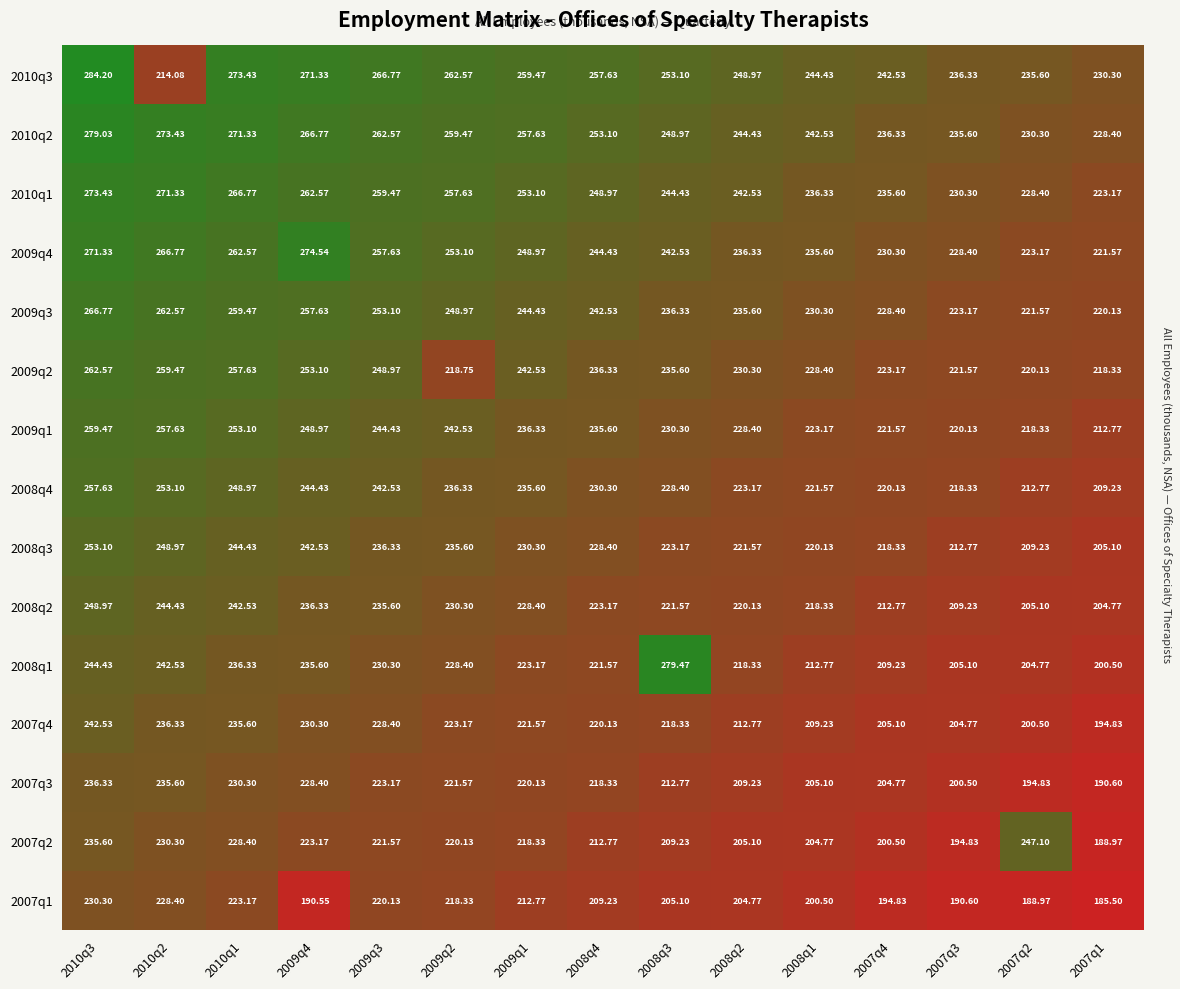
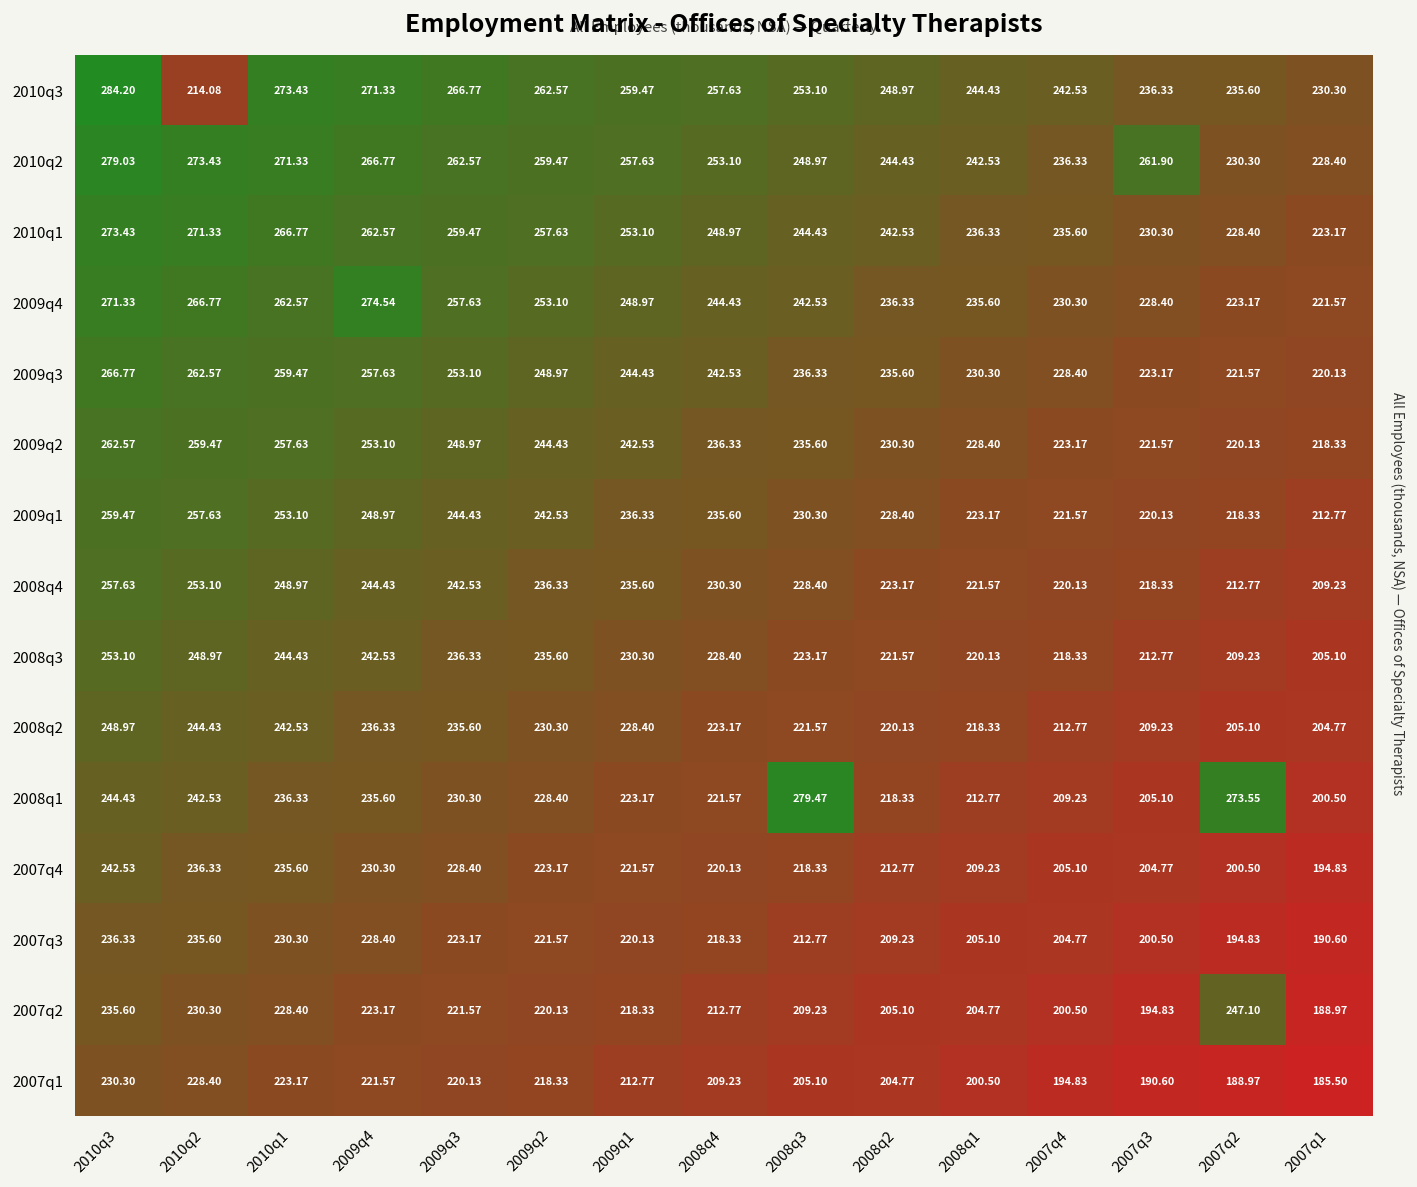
2010q2, 2007q3: 235.60 -> 261.90
2009q2, 2009q2: 218.75 -> 244.43
2008q1, 2007q2: 204.77 -> 273.55
2007q1, 2009q4: 190.55 -> 221.57
